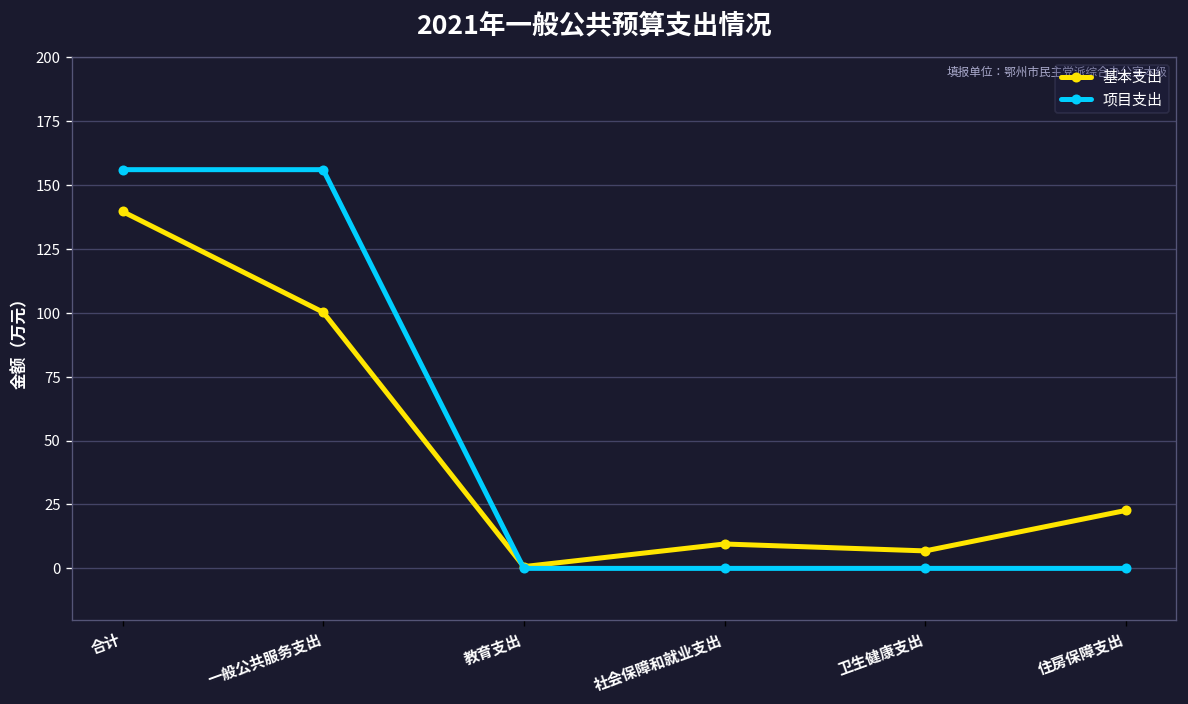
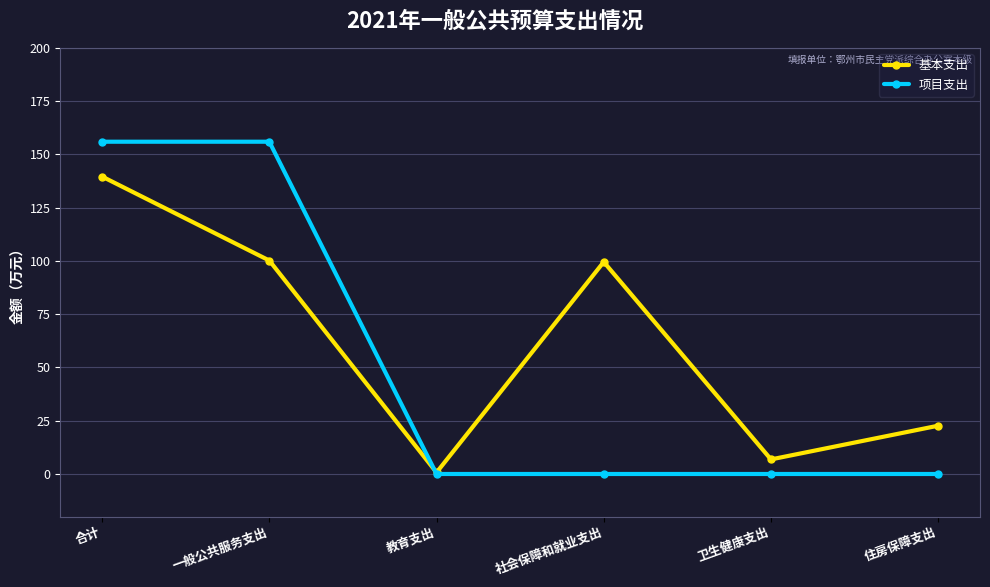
基本支出, 社会保障和就业支出: 10 -> 100
